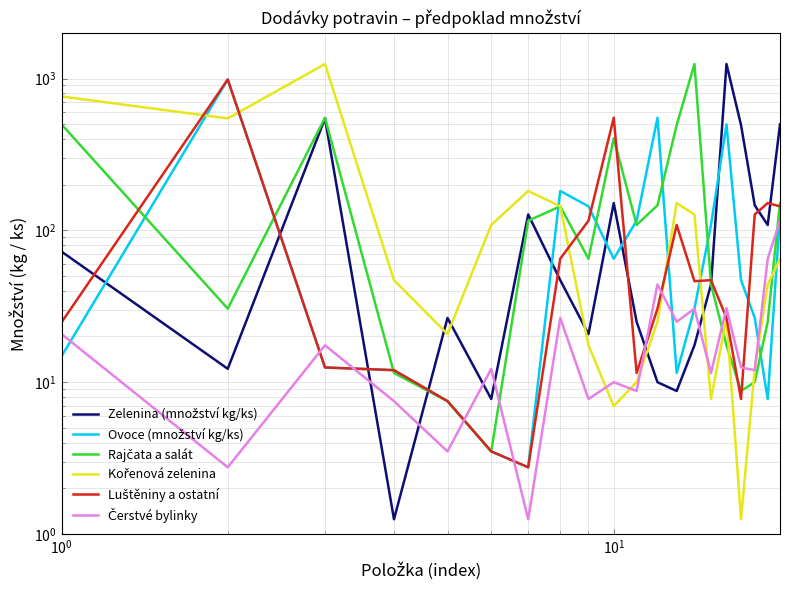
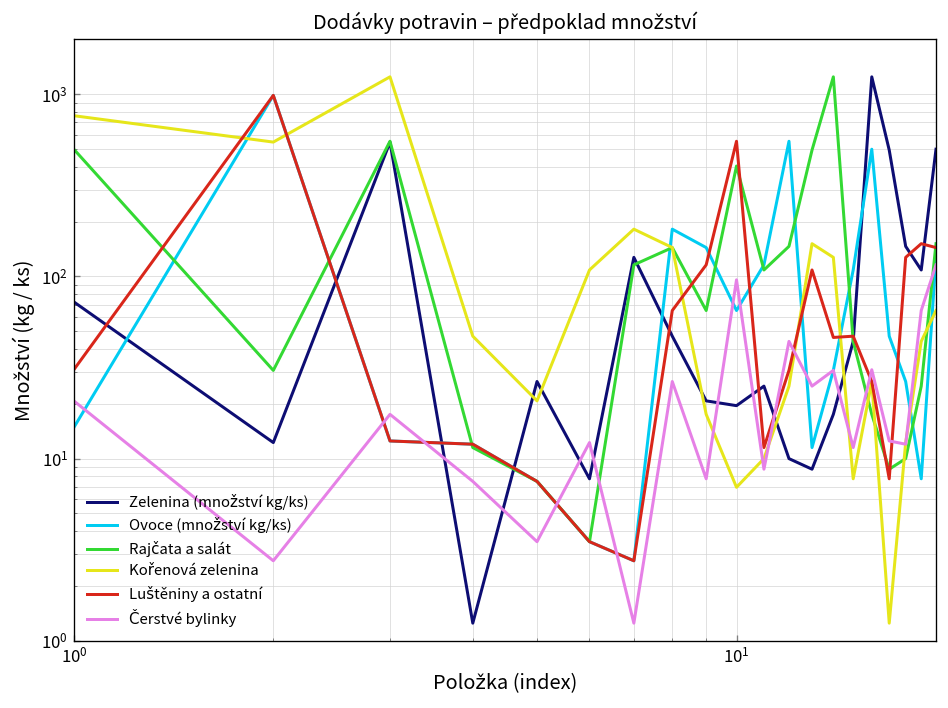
Luštěniny a ostatní, 10^0: 25 -> 31
Zelenina (množství kg/ks), 10^1: 150 -> 20
Čerstvé bylinky, 10^1: 10 -> 100
